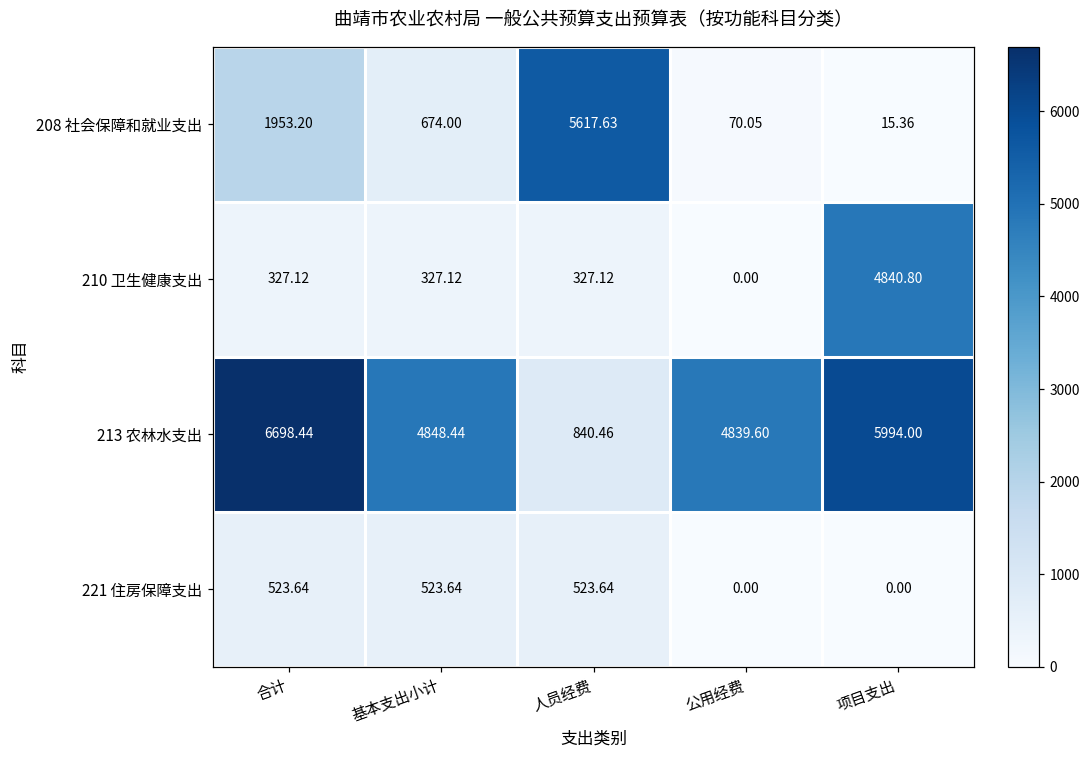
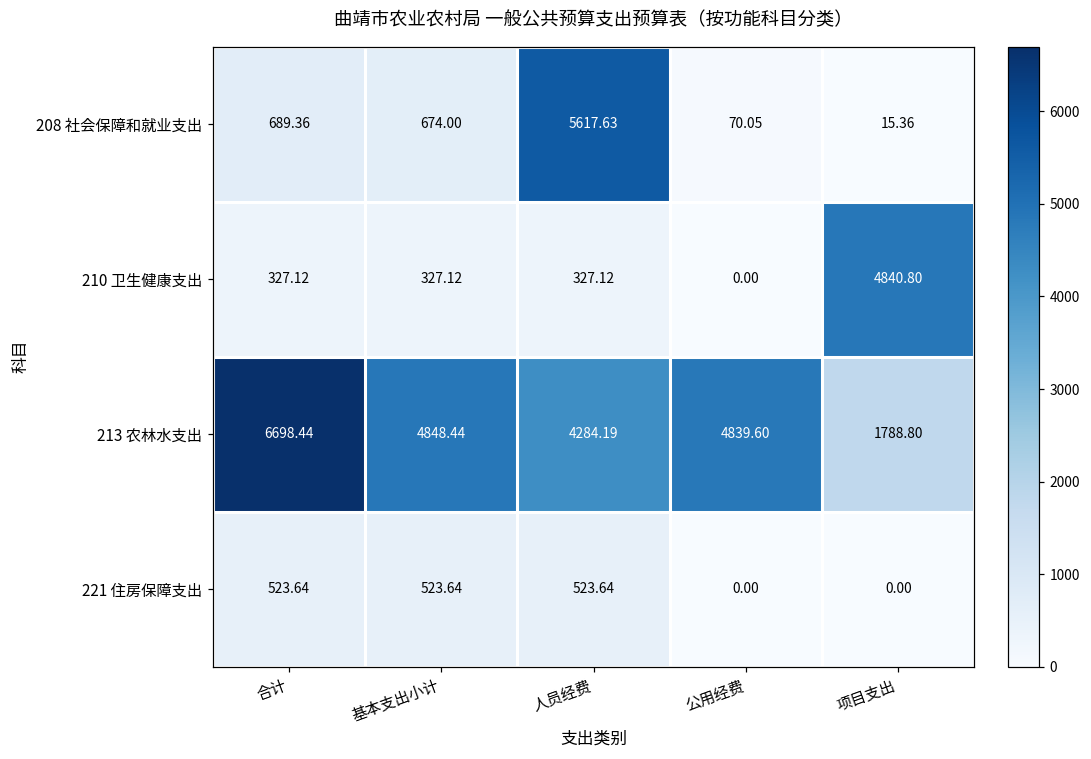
208 社会保障和就业支出, 合计: 1953.20 -> 689.36
213 农林水支出, 人员经费: 840.46 -> 4284.19
213 农林水支出, 项目支出: 5994.00 -> 1788.80
